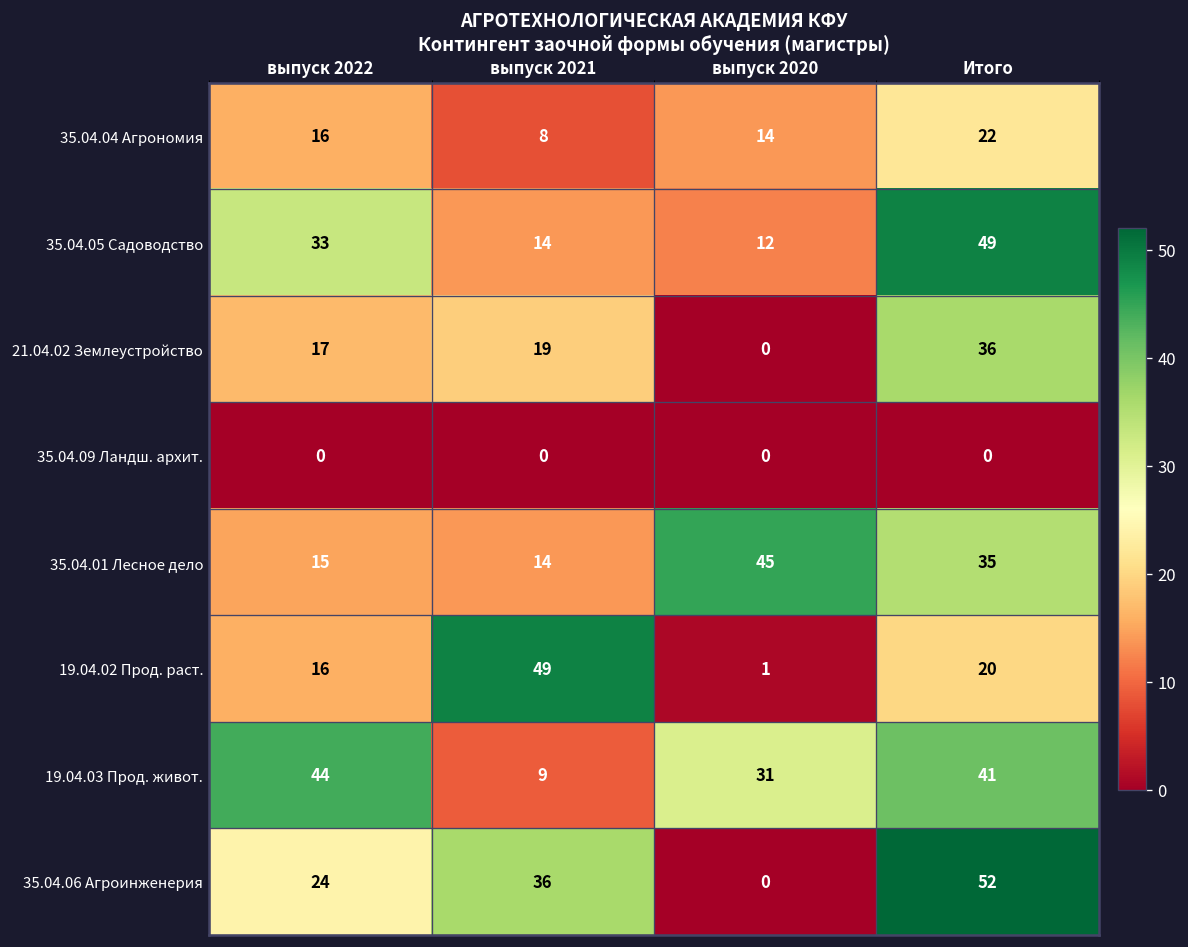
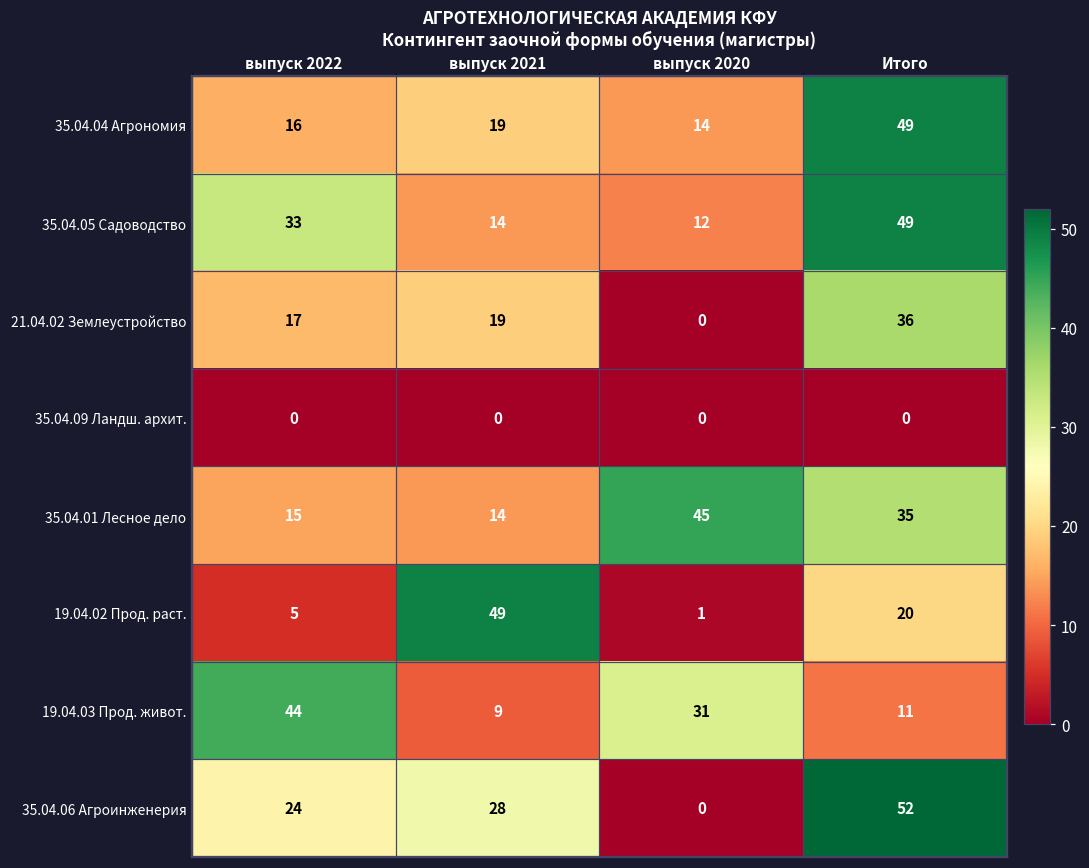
35.04.04 Агрономия, выпуск 2021: 8 -> 19
35.04.04 Агрономия, Итого: 22 -> 49
19.04.02 Прод. раст., выпуск 2022: 16 -> 5
19.04.03 Прод. живот., Итого: 41 -> 11
35.04.06 Агроинженерия, выпуск 2021: 36 -> 28
